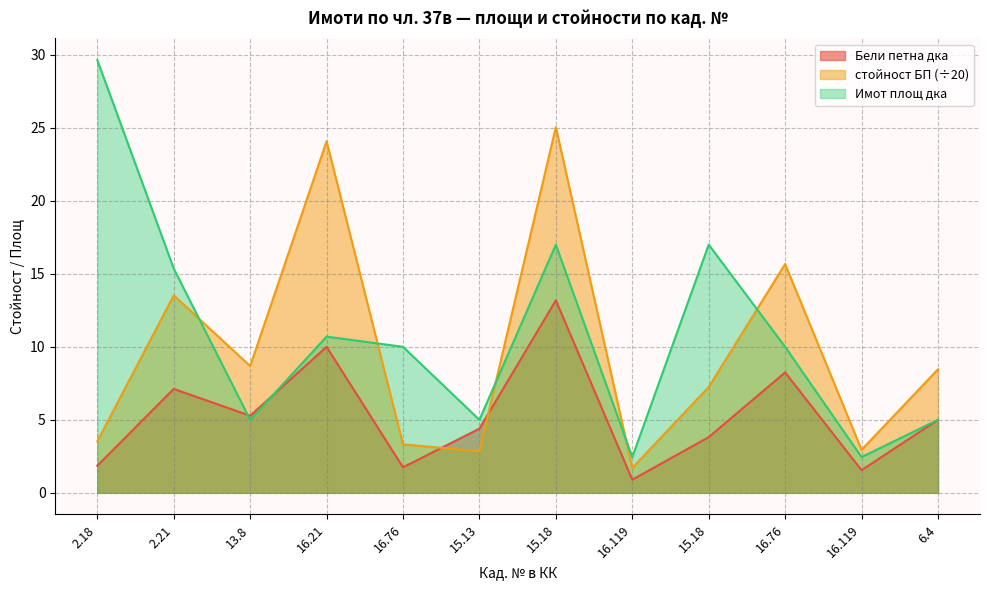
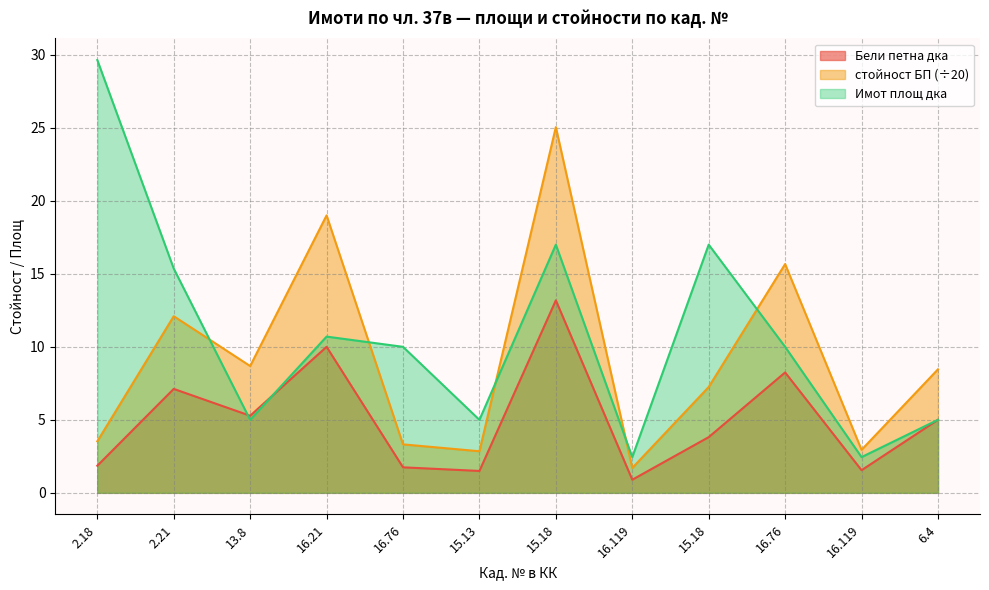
стойност БП (÷20), 2.21: 13.5 -> 12.1
стойност БП (÷20), 16.21: 24.1 -> 19.0
Бели петна дка, 15.13: 4.4 -> 1.5
